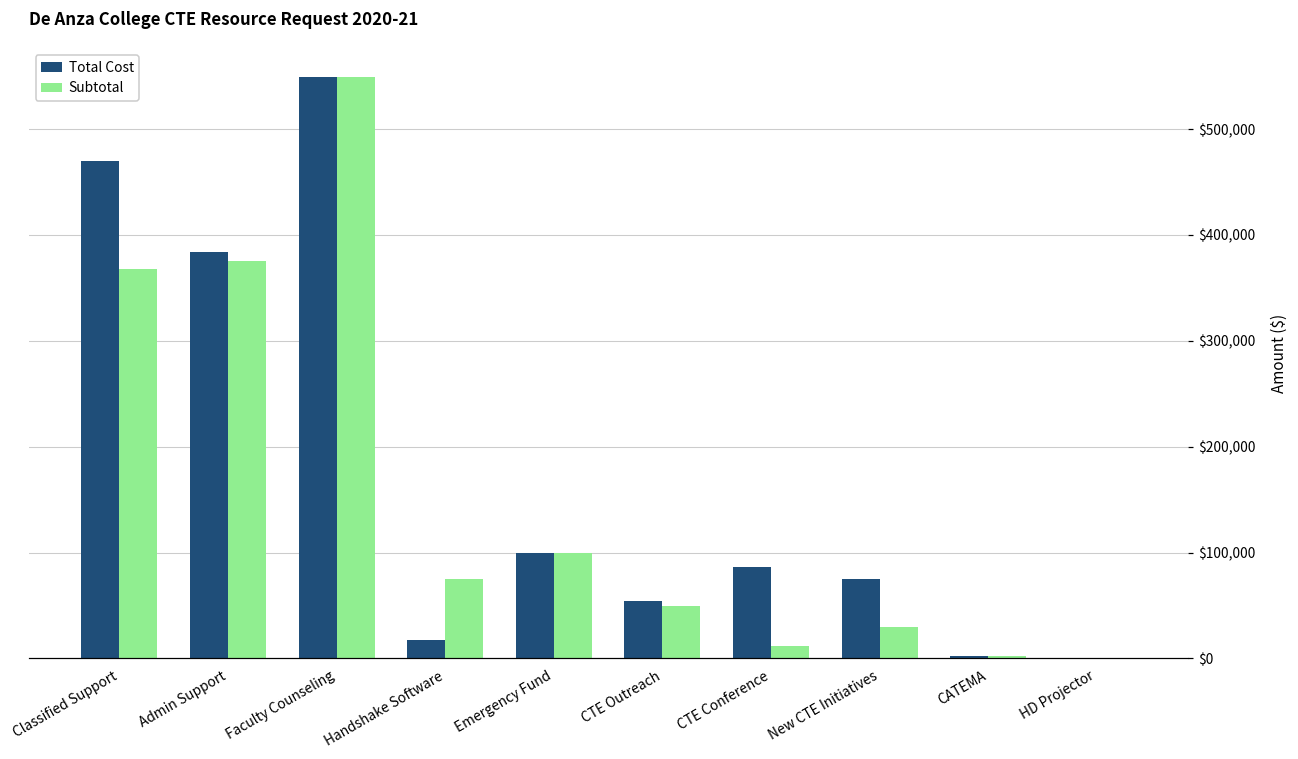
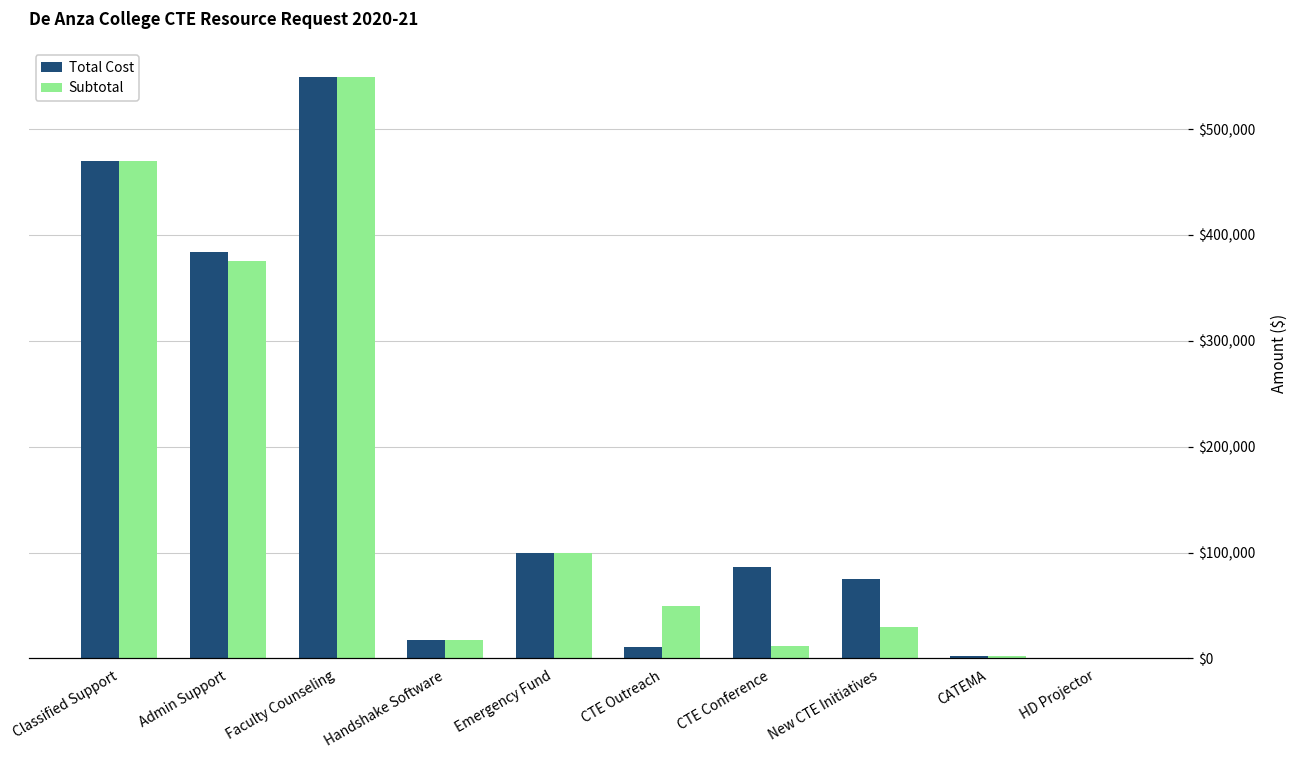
Subtotal, Classified Support: $370,000 -> $470,000
Subtotal, Handshake Software: $70,000 -> $20,000
Total Cost, CTE Outreach: $50,000 -> $10,000
